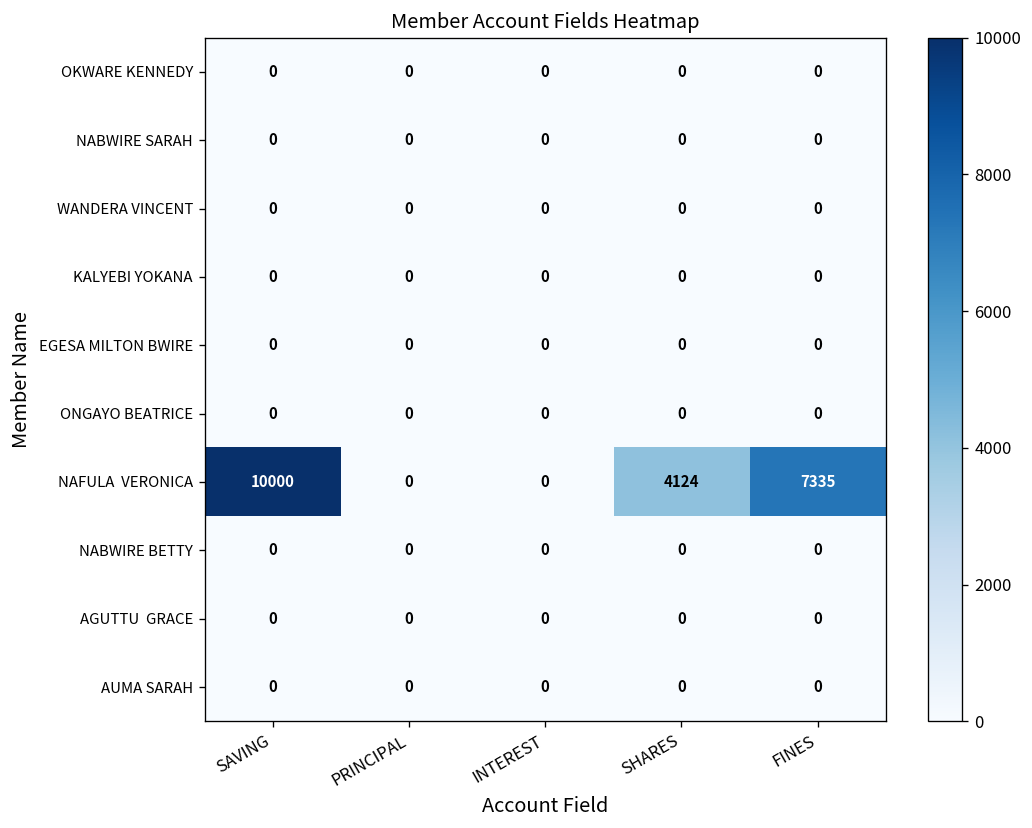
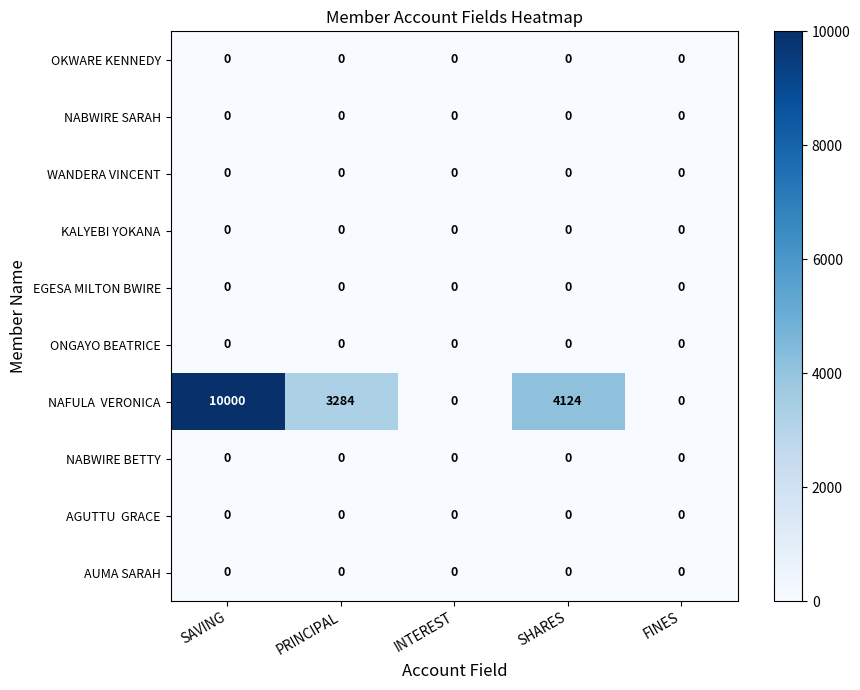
NAFULA VERONICA, PRINCIPAL: 0 -> 3284
NAFULA VERONICA, FINES: 7335 -> 0
